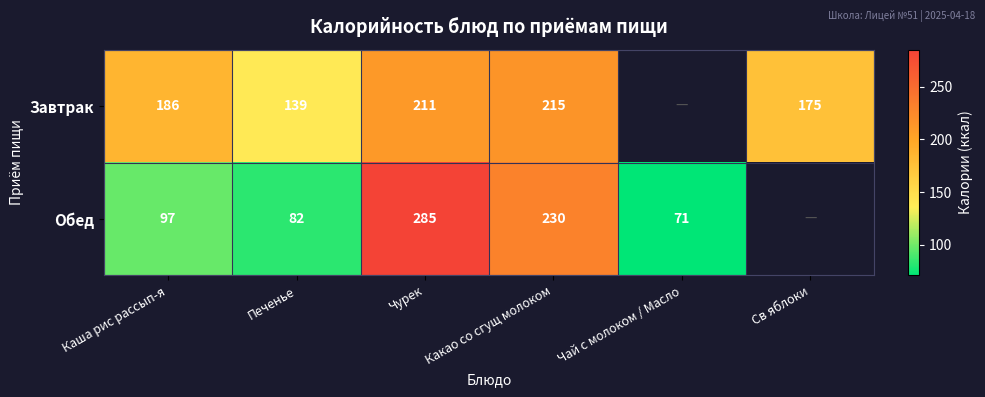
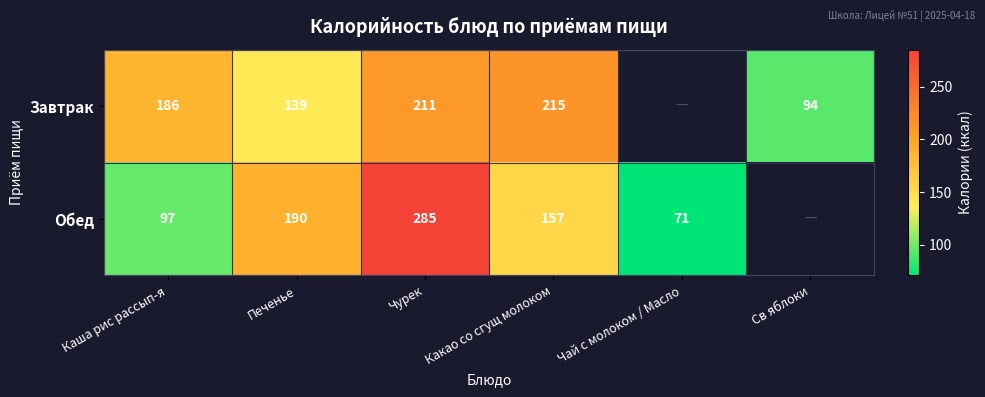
Завтрак, Св яблоки: 175 -> 94
Обед, Печенье: 82 -> 190
Обед, Какао со сгущ молоком: 230 -> 157
